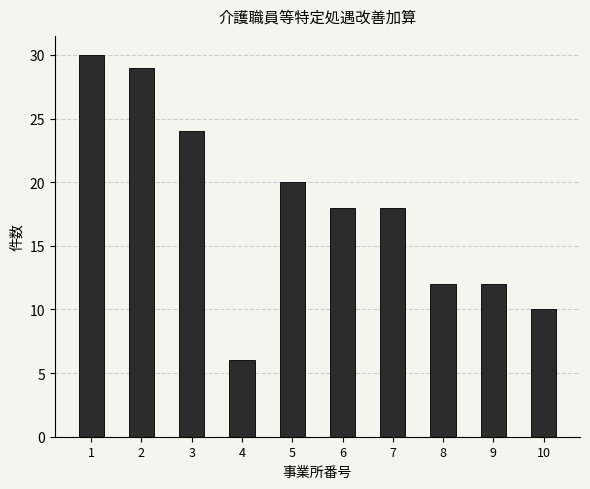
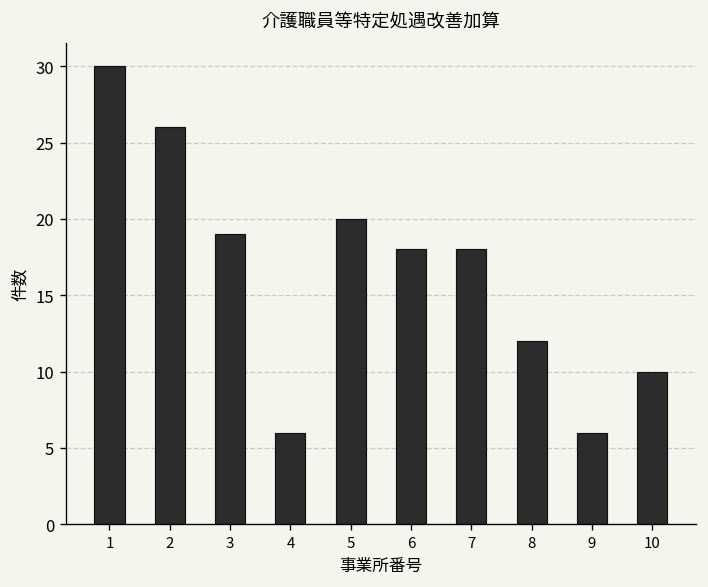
2: 29 -> 26
3: 24 -> 19
9: 12 -> 6
